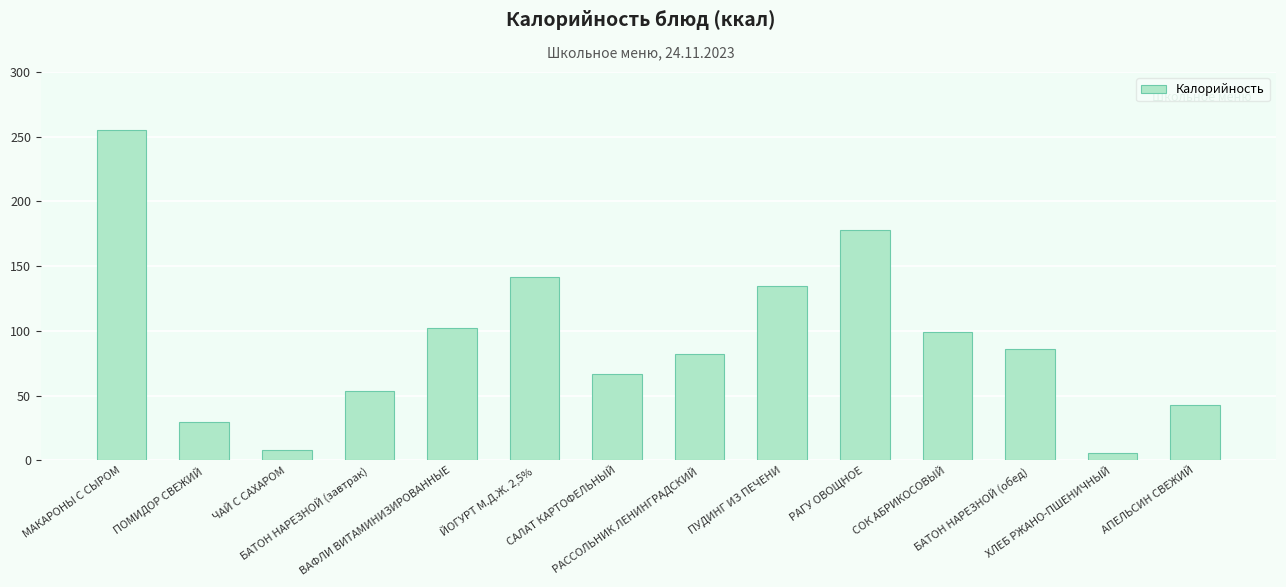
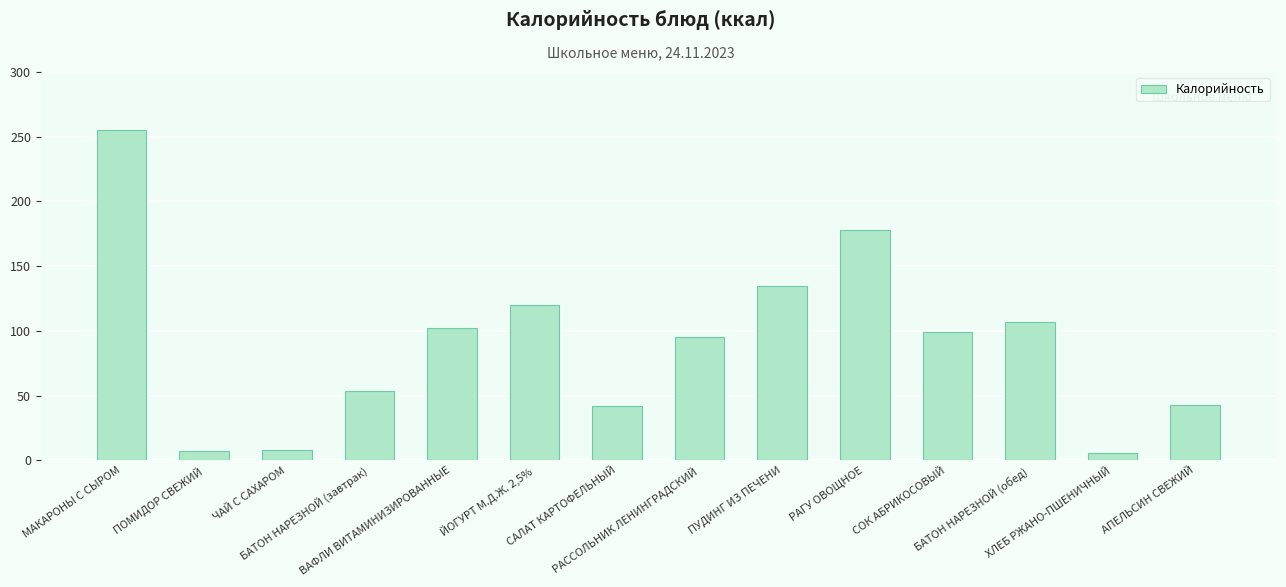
ПОМИДОР СВЕЖИЙ: 30 -> 7
ЙОГУРТ М.Д.Ж. 2,5%: 142 -> 120
САЛАТ КАРТОФЕЛЬНЫЙ: 67 -> 42
РАССОЛЬНИК ЛЕНИНГРАДСКИЙ: 82 -> 95
БАТОН НАРЕЗНОЙ (обед): 86 -> 107
